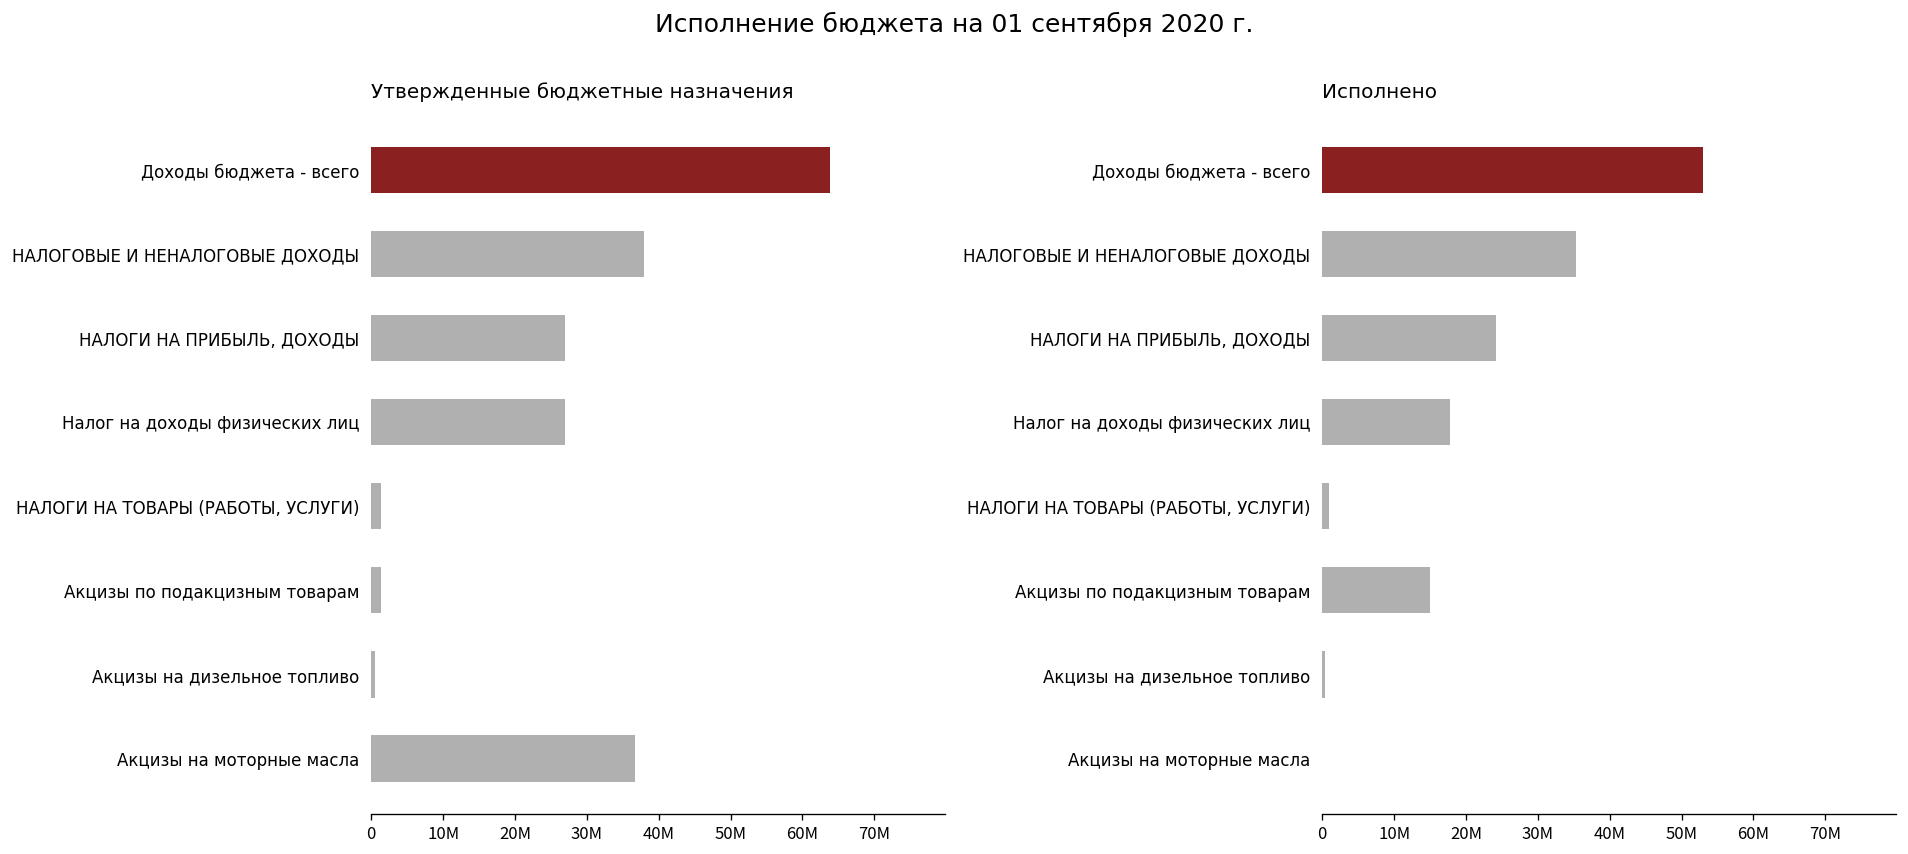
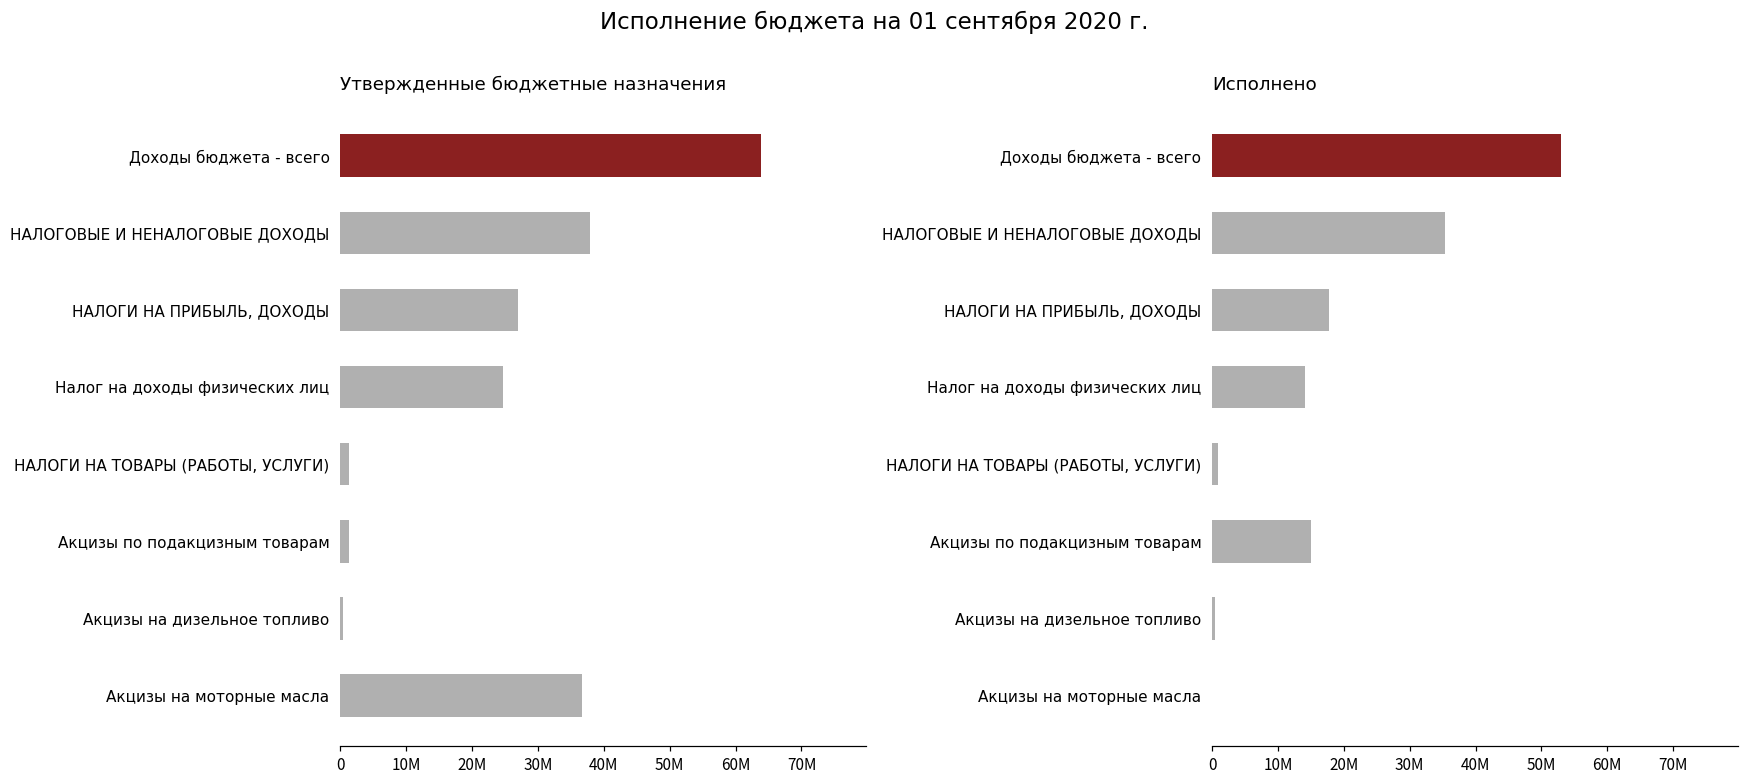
Утвержденные бюджетные назначения, Налог на доходы физических лиц: 27000000 -> 25000000
Исполнено, НАЛОГИ НА ПРИБЫЛЬ, ДОХОДЫ: 24000000 -> 18000000
Исполнено, Налог на доходы физических лиц: 18000000 -> 14000000
